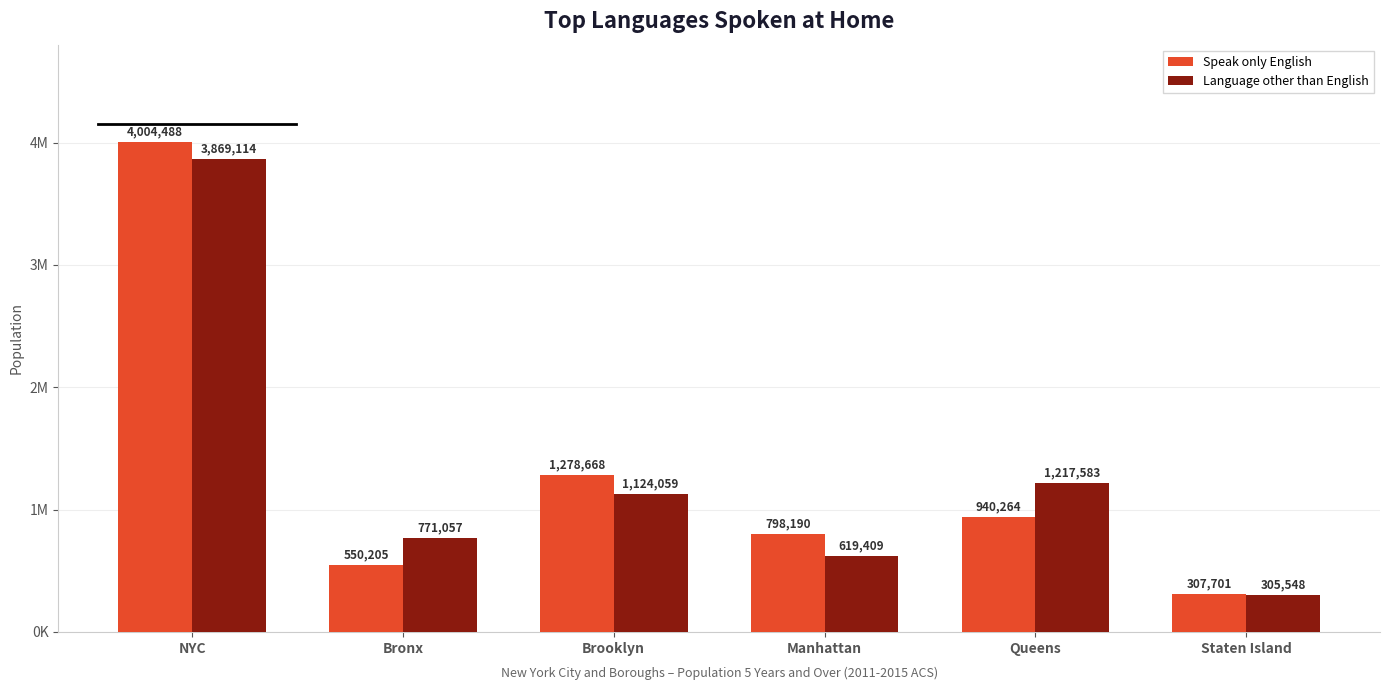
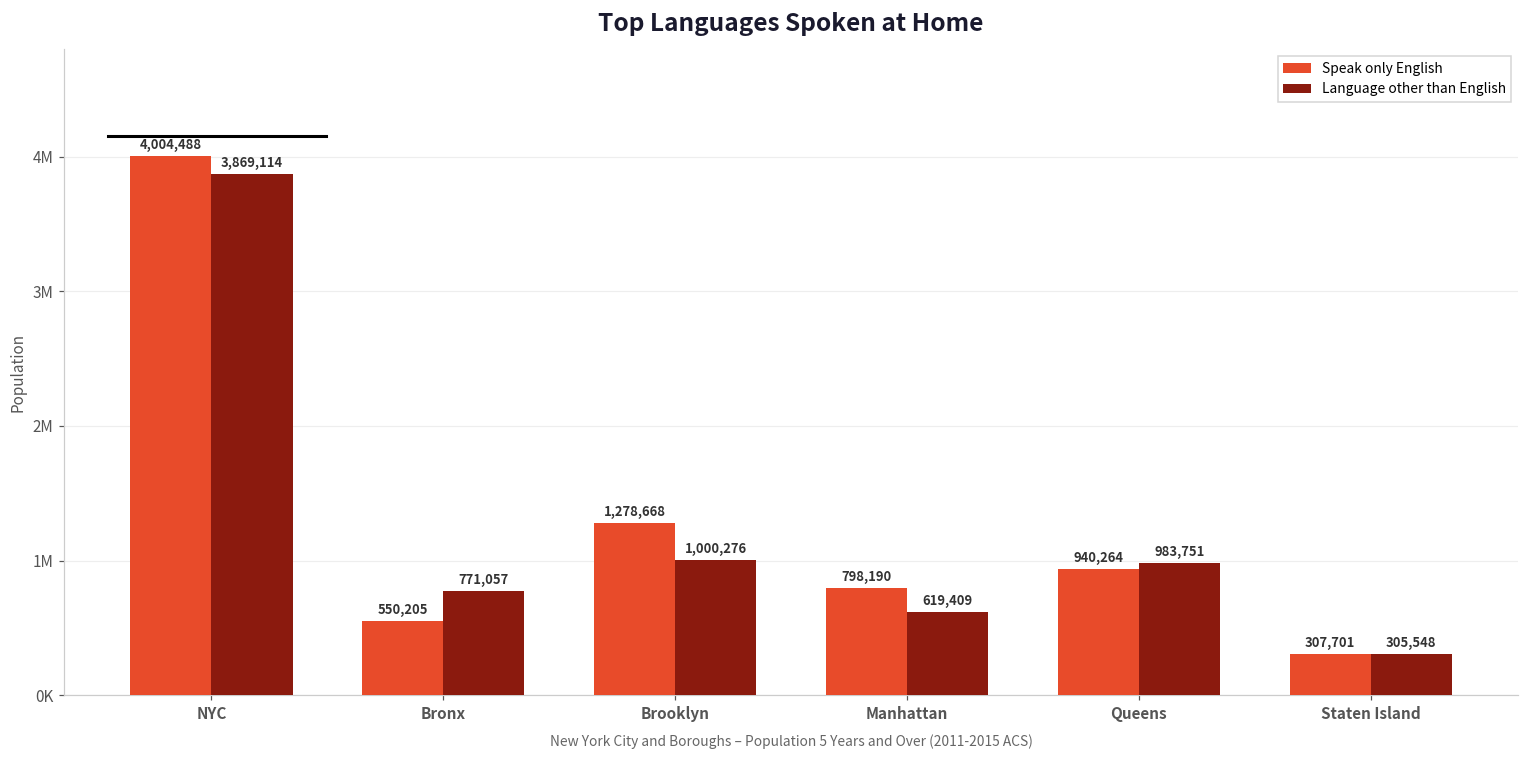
Language other than English, Brooklyn: 1,124,059 -> 1,000,276
Language other than English, Queens: 1,217,583 -> 983,751
